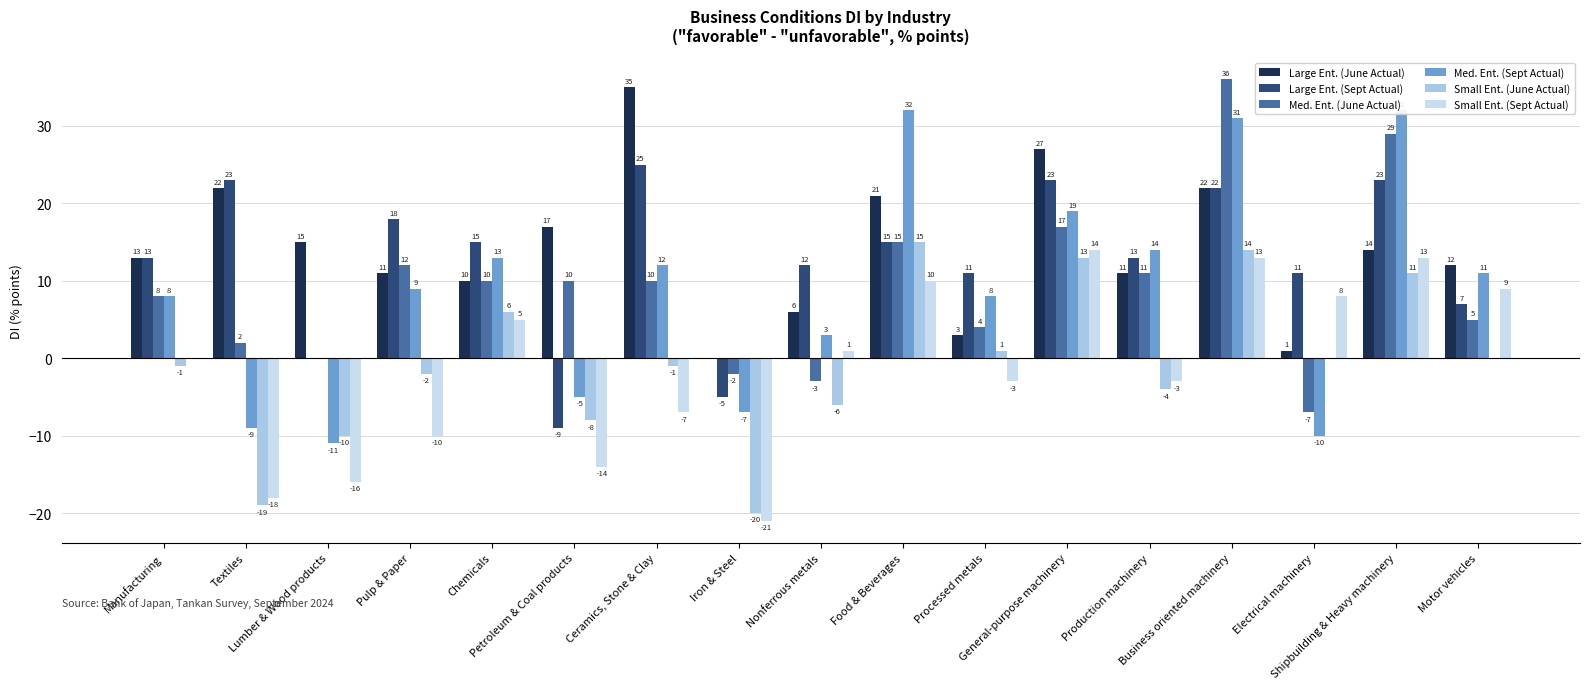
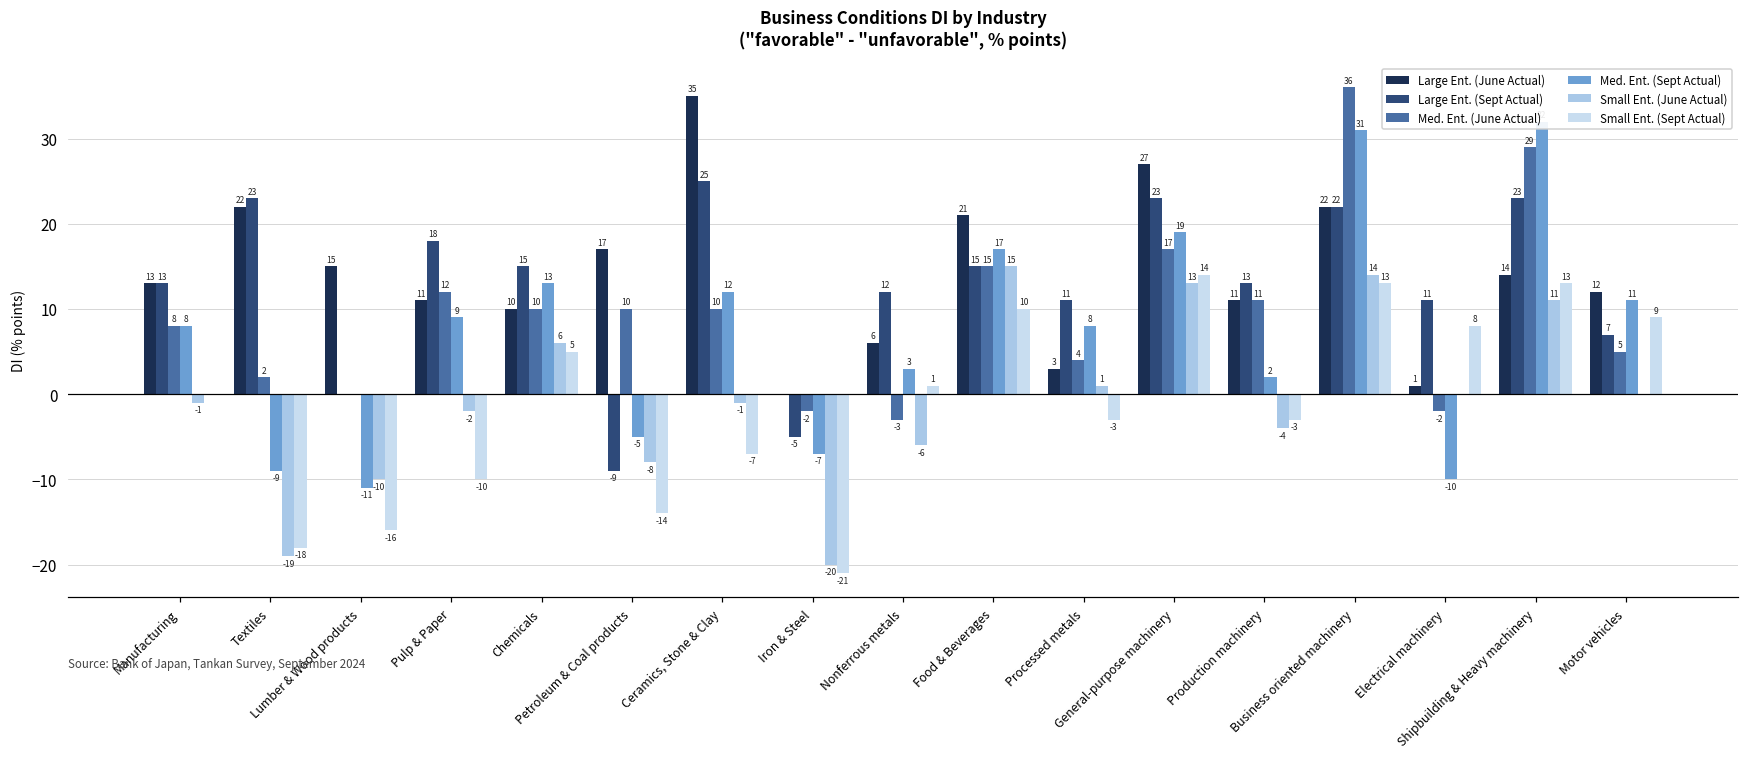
Med. Ent. (Sept Actual), Food & Beverages: 32 -> 17
Med. Ent. (Sept Actual), Production machinery: 14 -> 2
Med. Ent. (June Actual), Electrical machinery: -7 -> -2
